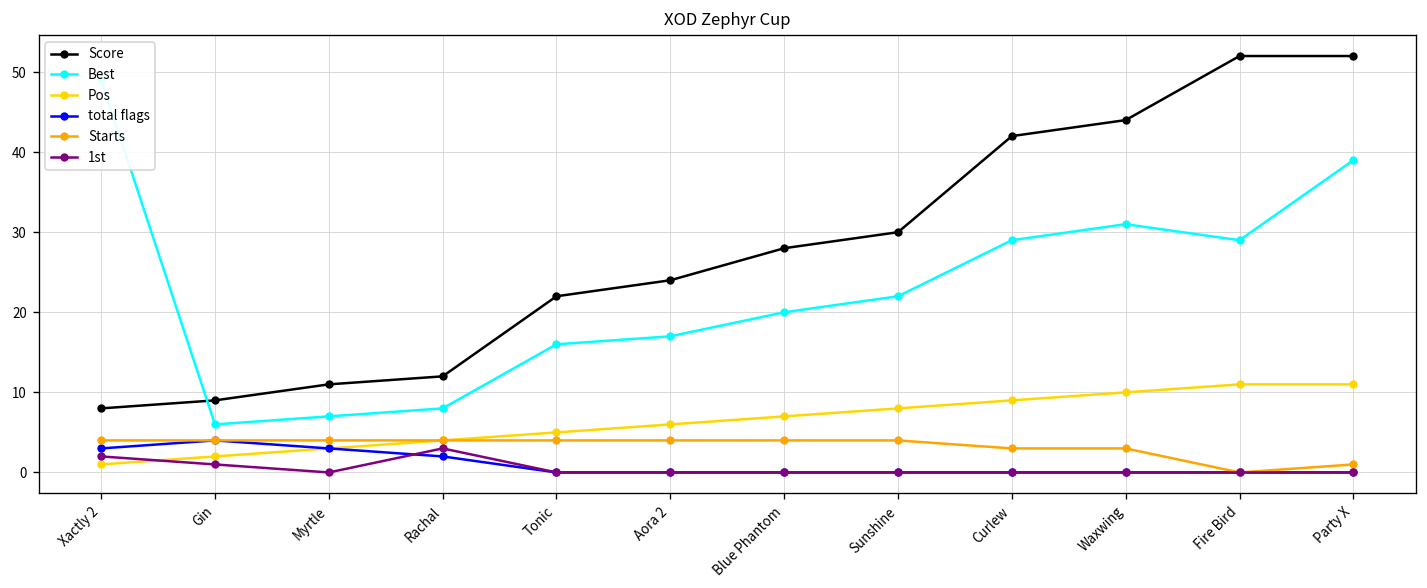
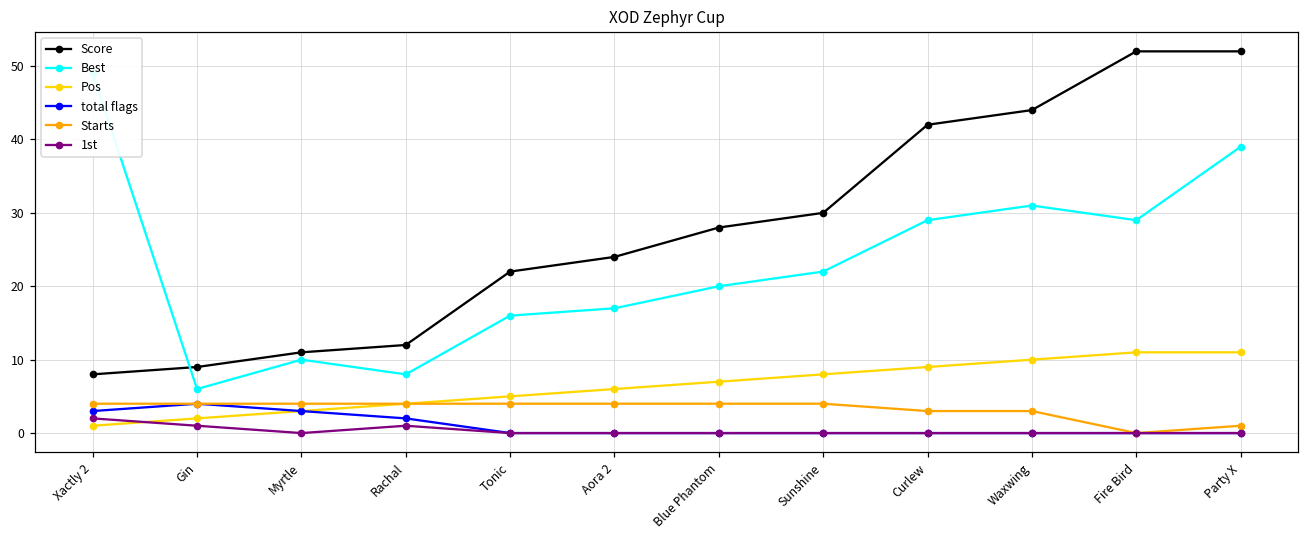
Best, Myrtle: 7 -> 10
1st, Rachal: 3 -> 1
